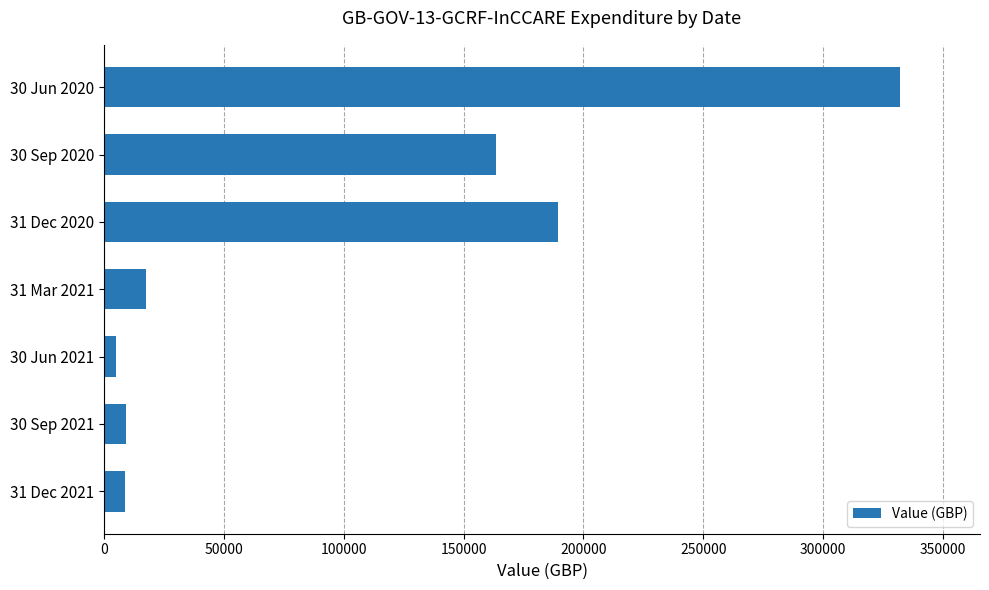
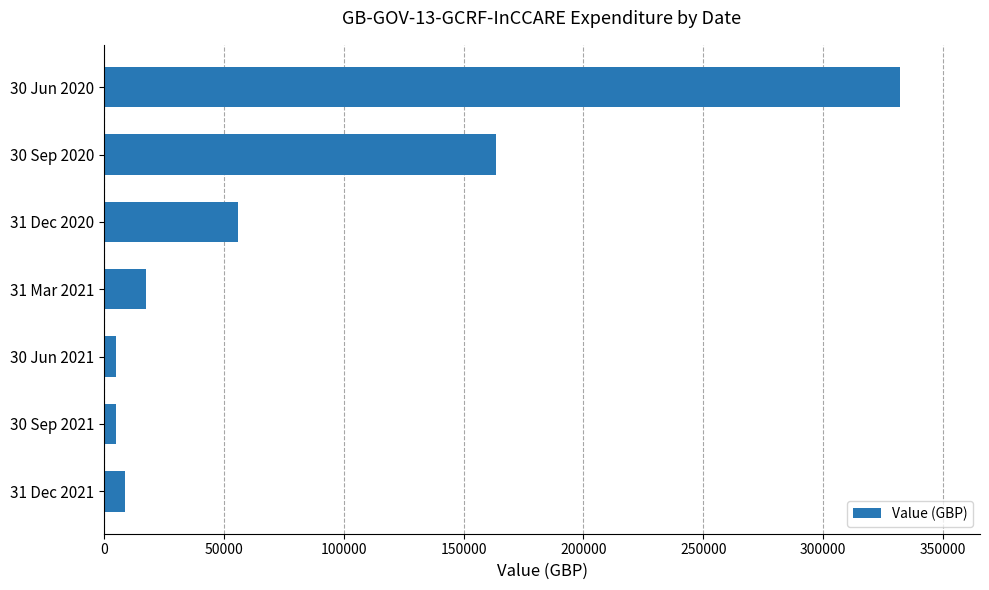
31 Dec 2020: 189000 -> 56000
30 Sep 2021: 9000 -> 5000
